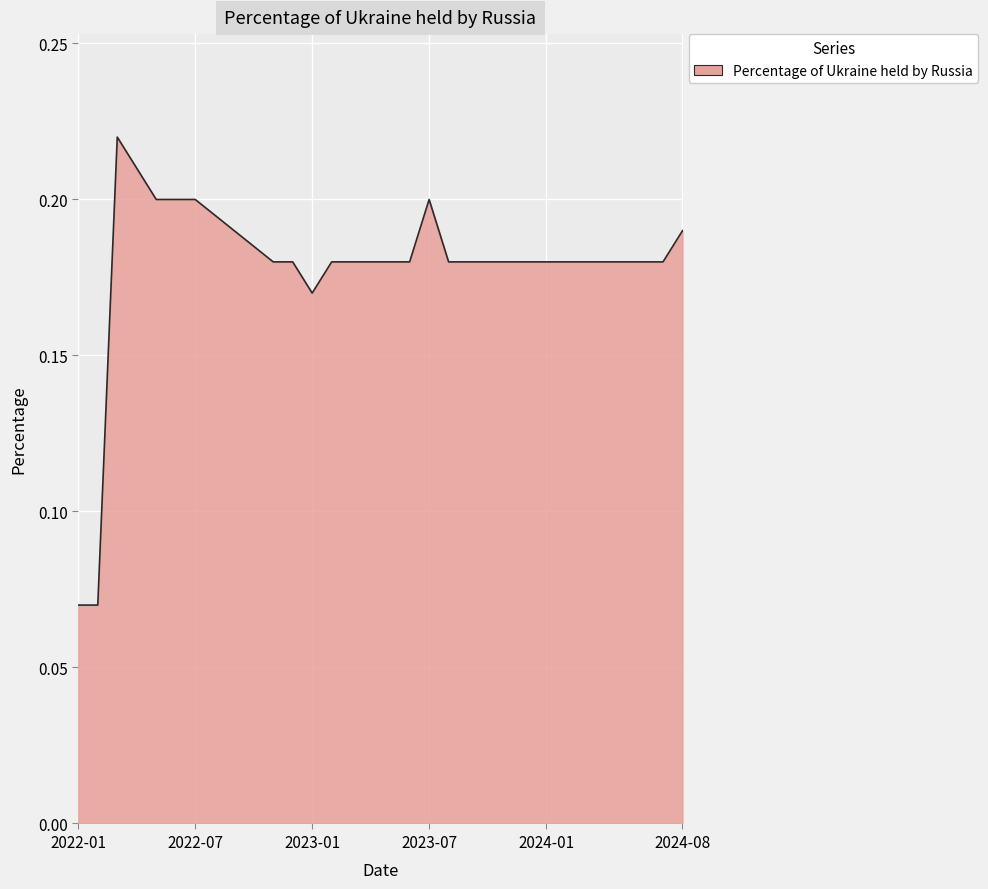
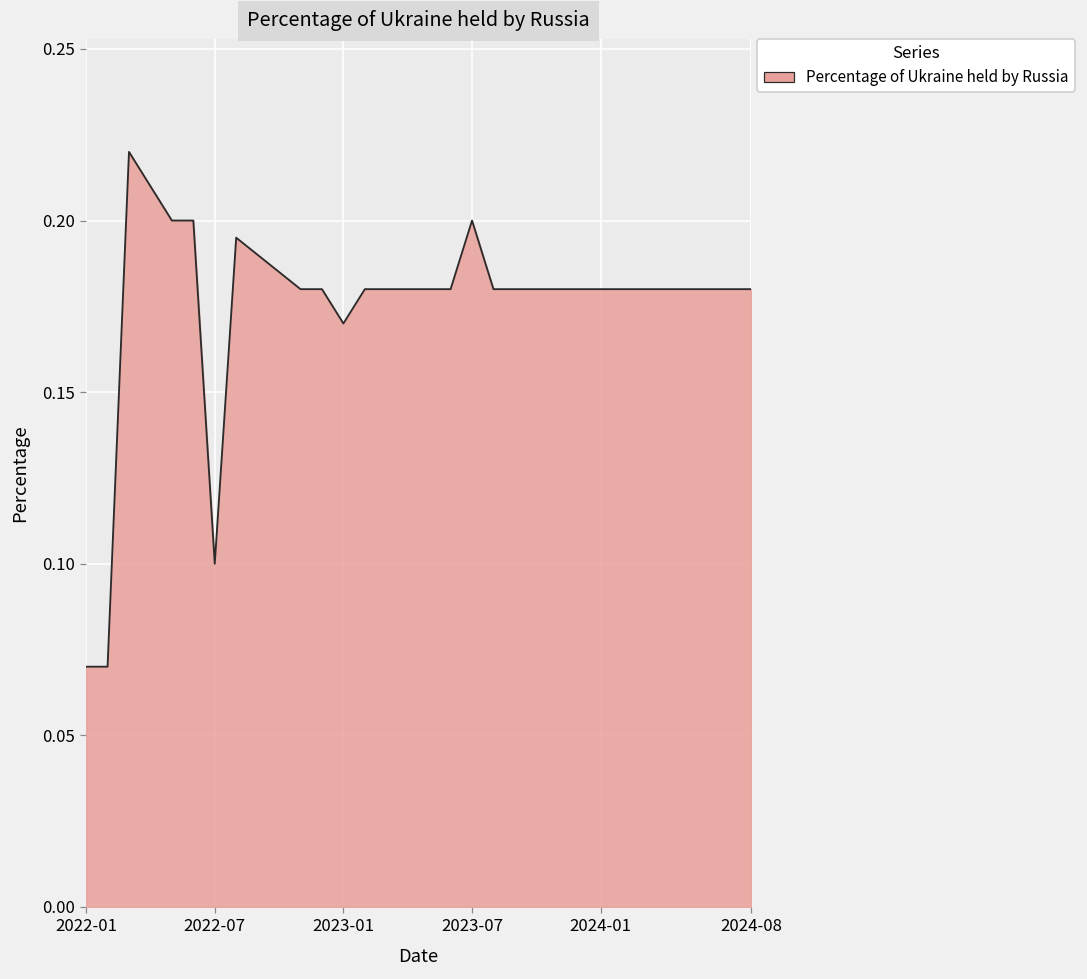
2022-07: 0.2 -> 0.1
2024-08: 0.19 -> 0.18
